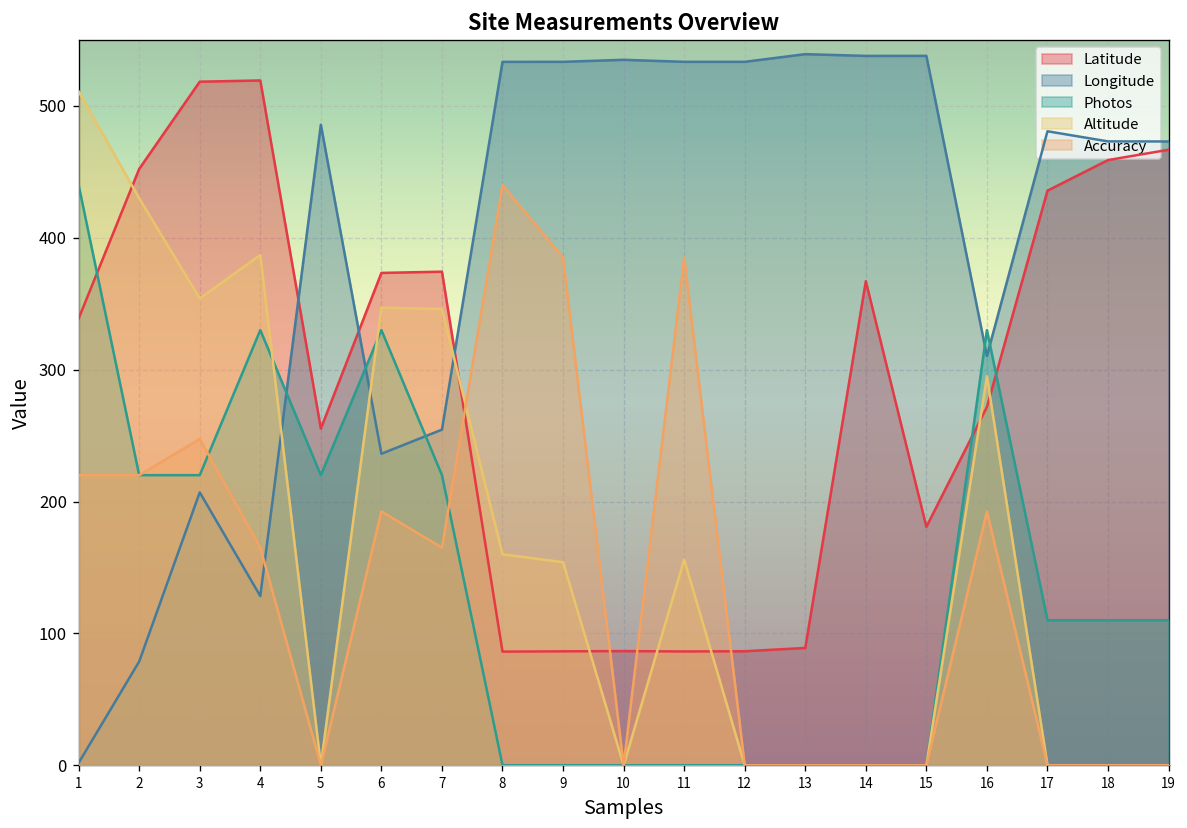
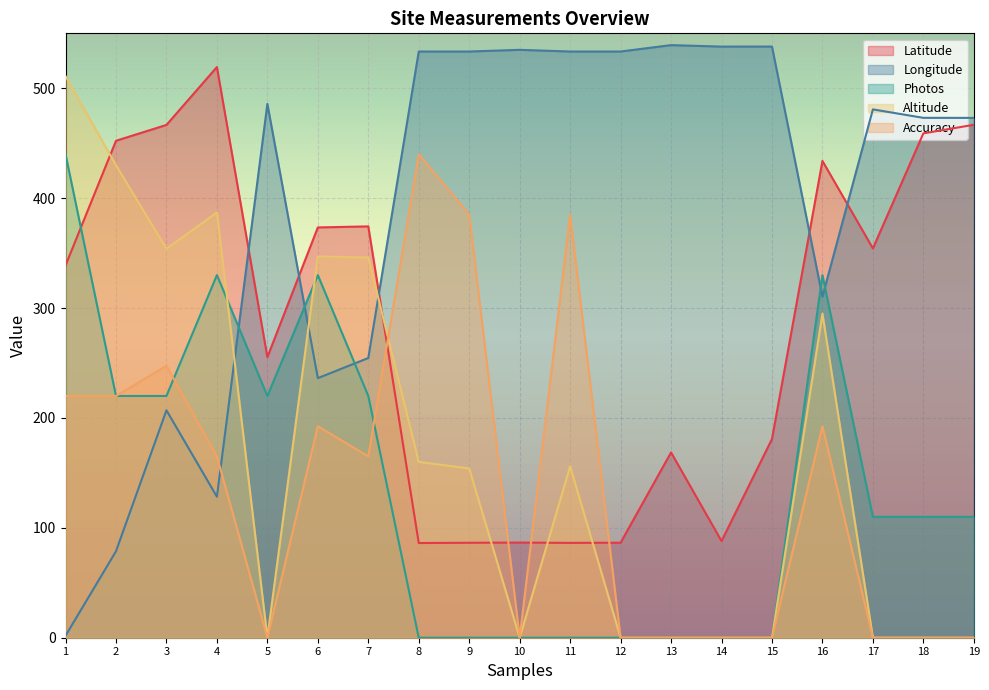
Latitude, 3: 518 -> 467
Latitude, 13: 89 -> 169
Latitude, 14: 367 -> 88
Latitude, 16: 272 -> 434
Latitude, 17: 436 -> 354
